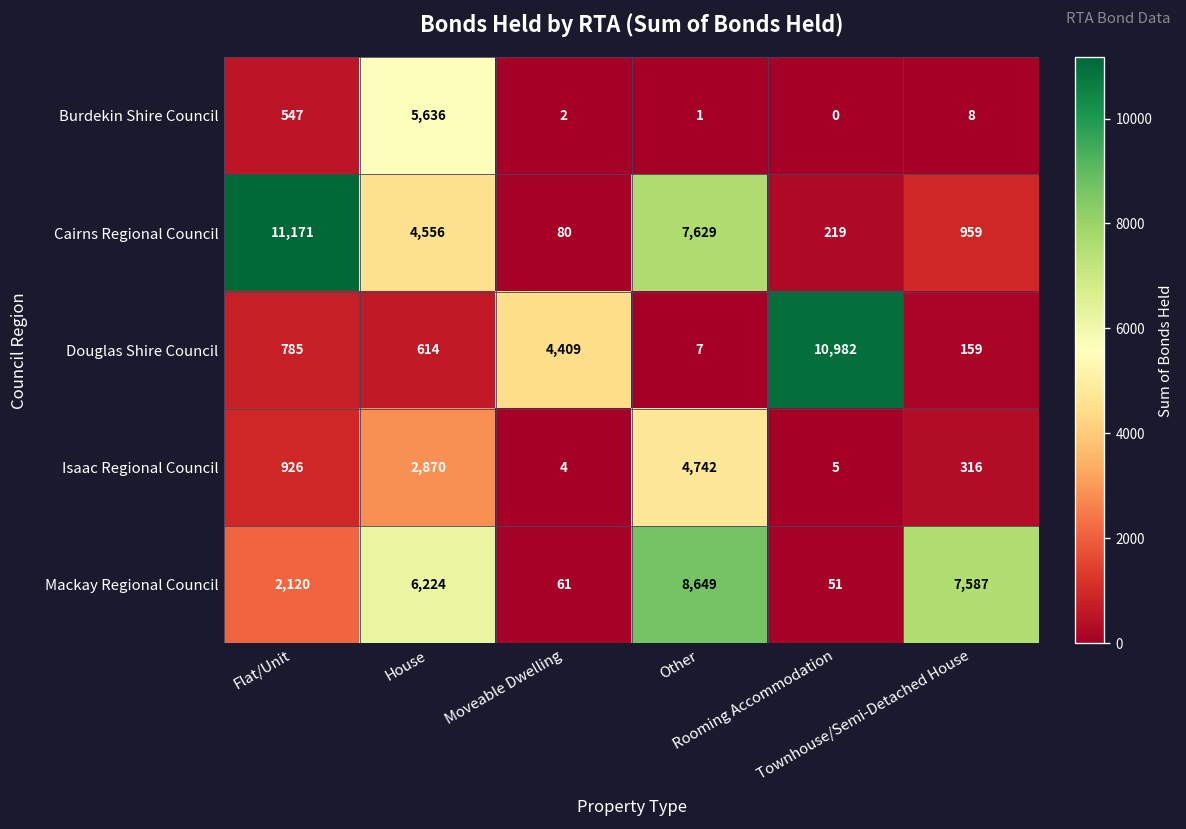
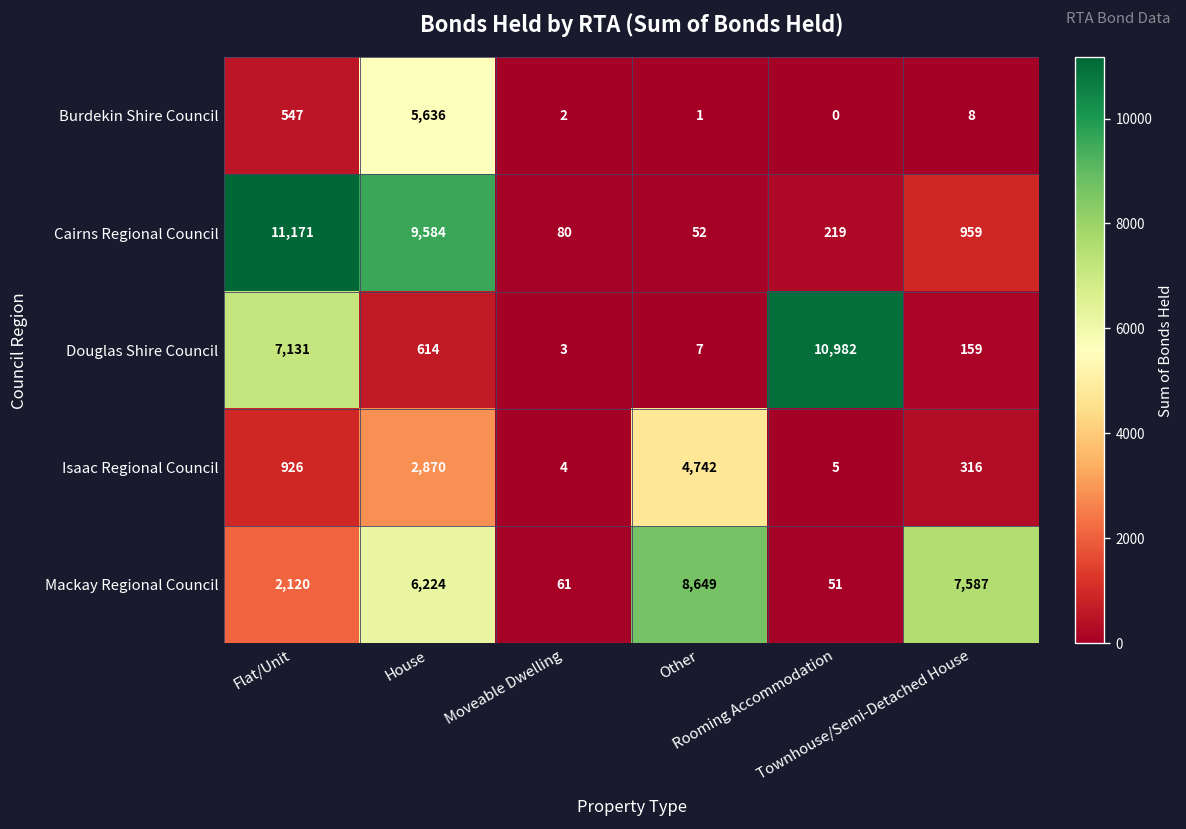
Cairns Regional Council, House: 4,556 -> 9,584
Cairns Regional Council, Other: 7,629 -> 52
Douglas Shire Council, Flat/Unit: 785 -> 7,131
Douglas Shire Council, Moveable Dwelling: 4,409 -> 3
